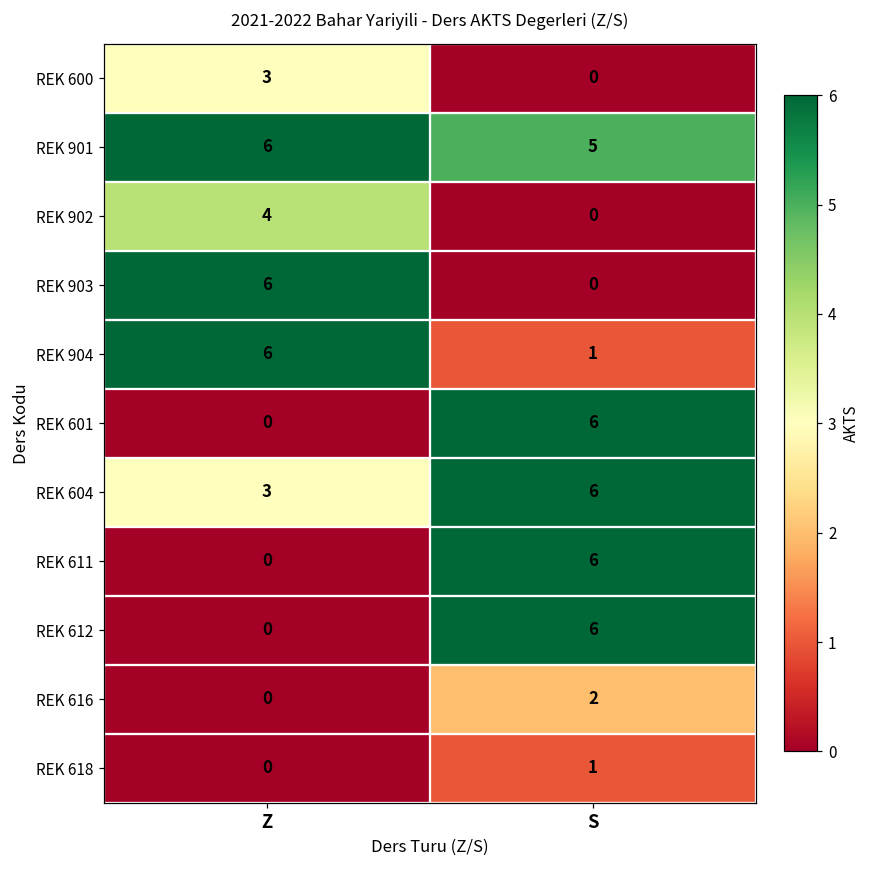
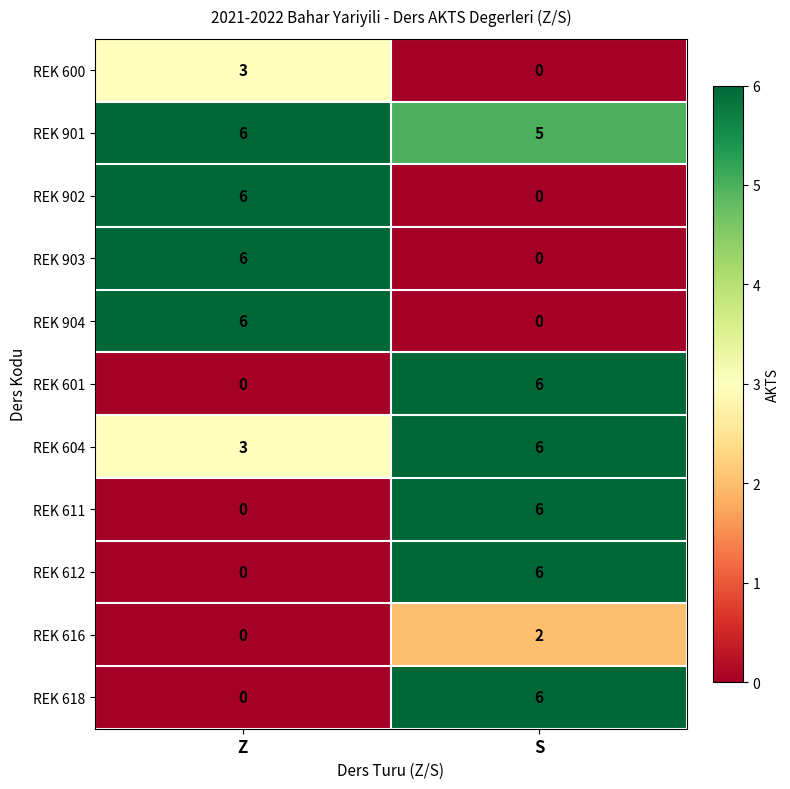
REK 902, Z: 4 -> 6
REK 904, S: 1 -> 0
REK 618, S: 1 -> 6
